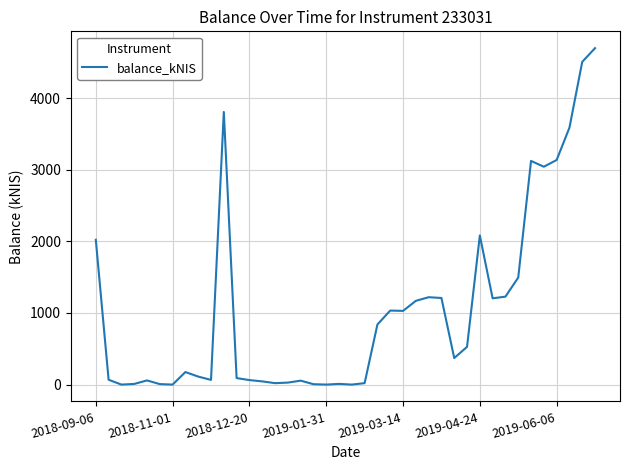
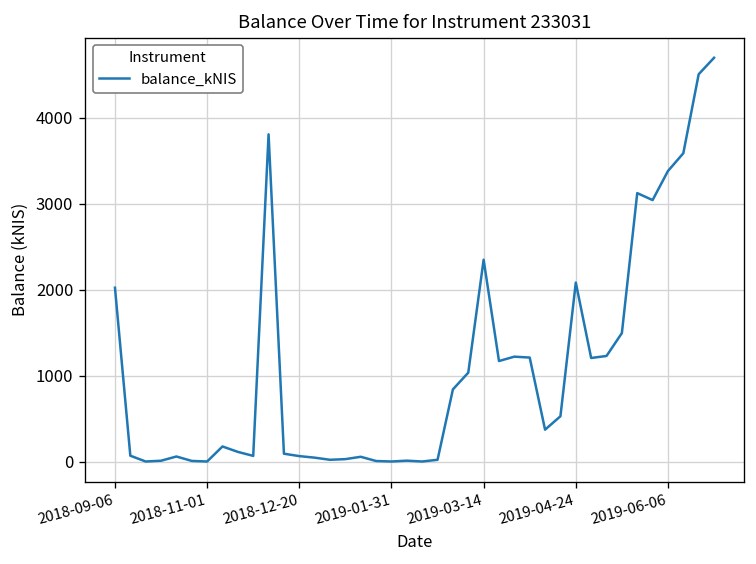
2019-03-14: 1000 -> 2300
2019-06-06: 3100 -> 3400
